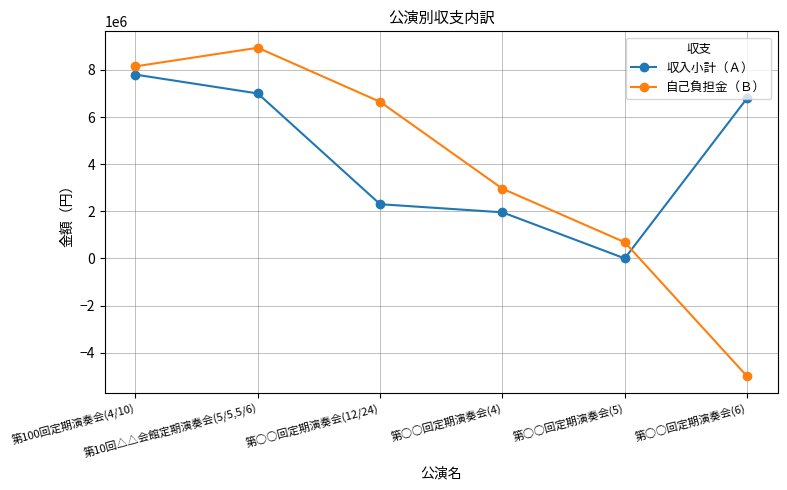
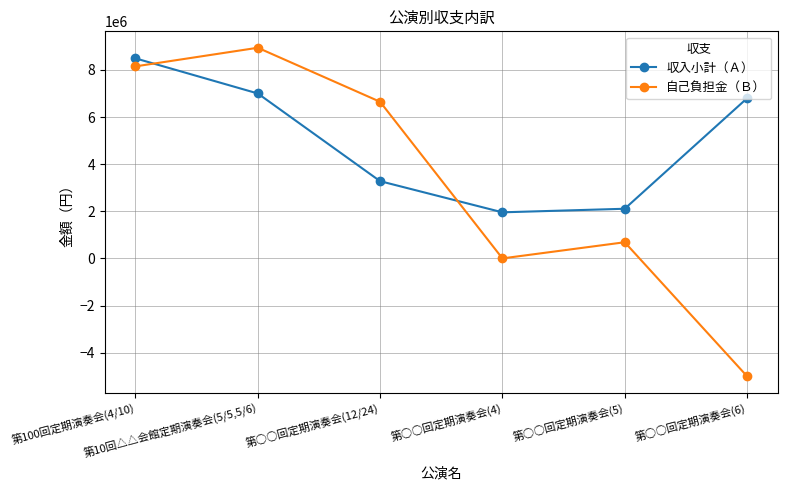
収入小計（Ａ）, 第100回定期演奏会(4/10): 7800000 -> 8500000
収入小計（Ａ）, 第○○回定期演奏会(12/24): 2300000 -> 3300000
自己負担金（Ｂ）, 第○○回定期演奏会(4): 3000000 -> 0
収入小計（Ａ）, 第○○回定期演奏会(5): 0 -> 2100000
